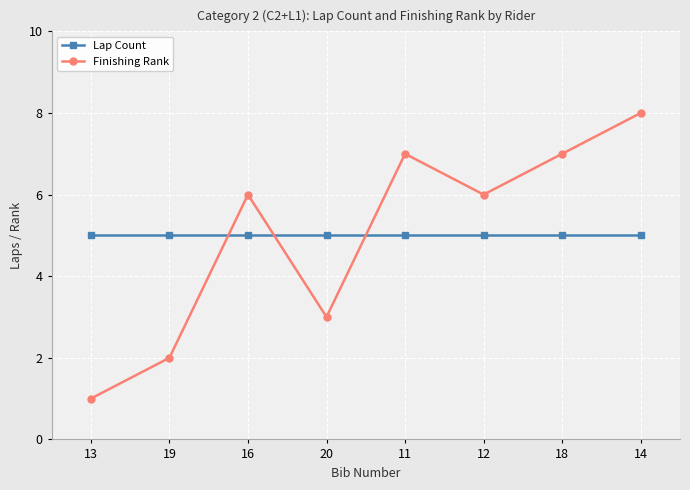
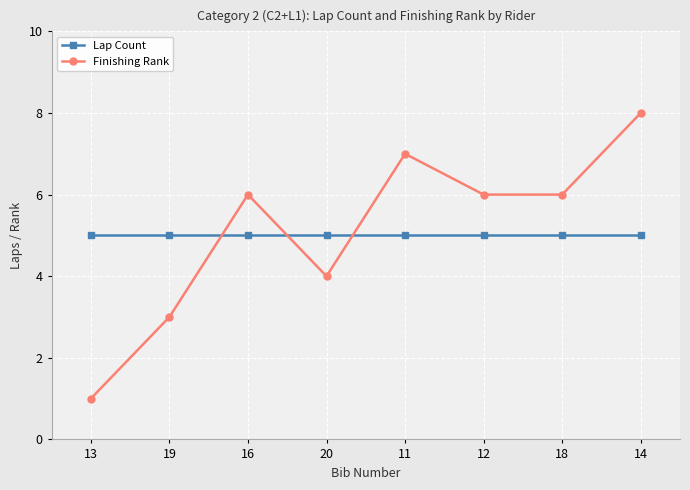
Finishing Rank, 19: 2 -> 3
Finishing Rank, 20: 3 -> 4
Finishing Rank, 18: 7 -> 6
